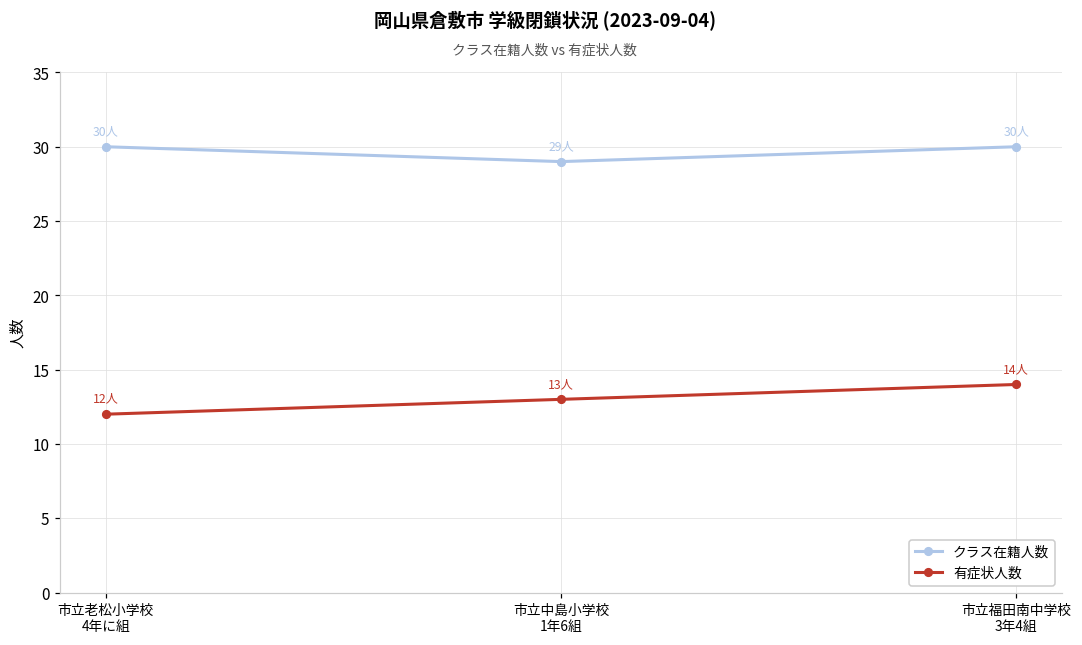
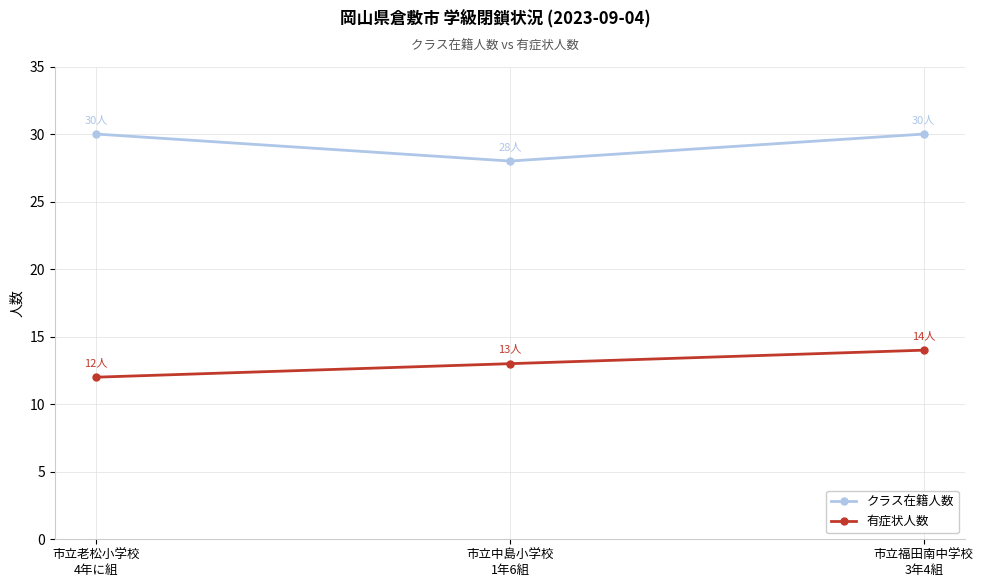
クラス在籍人数, 市立中島小学校 1年6組: 29人 -> 28人
